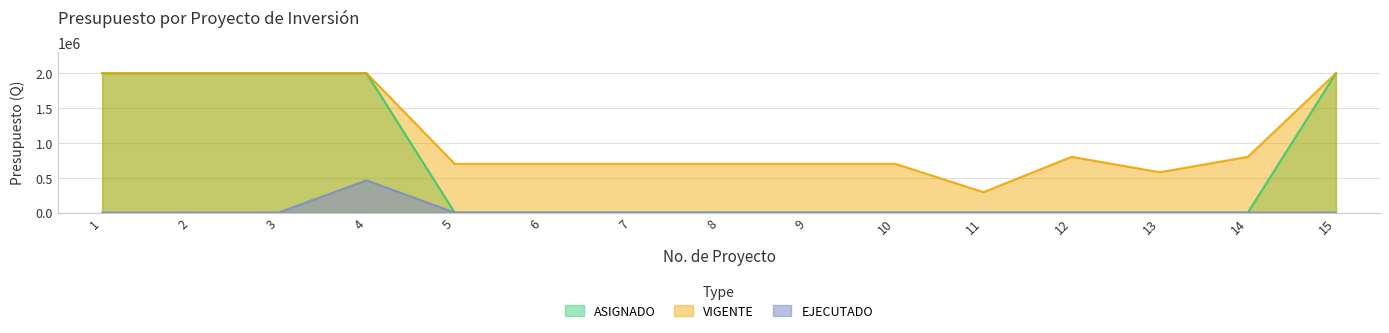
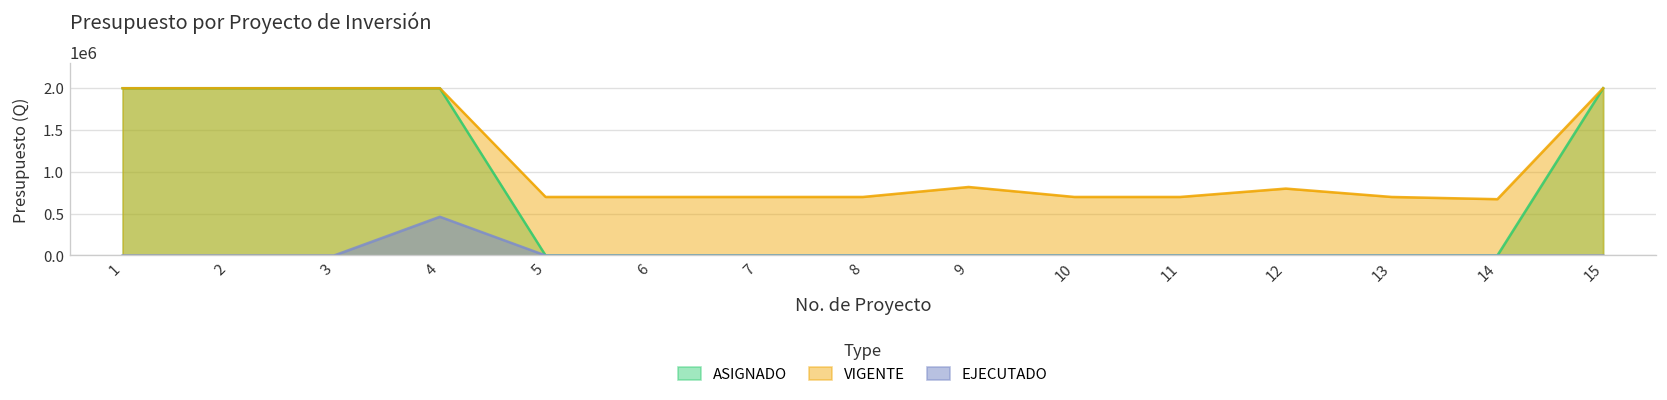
VIGENTE, 9: 700000 -> 800000
VIGENTE, 11: 300000 -> 700000
VIGENTE, 13: 600000 -> 700000
VIGENTE, 14: 800000 -> 700000
